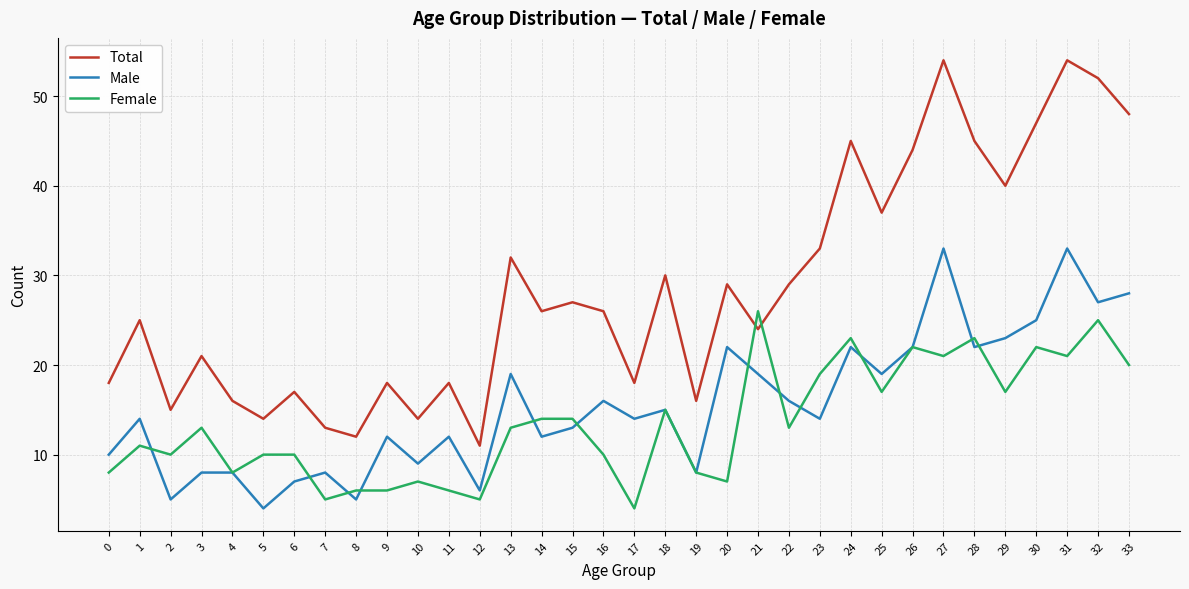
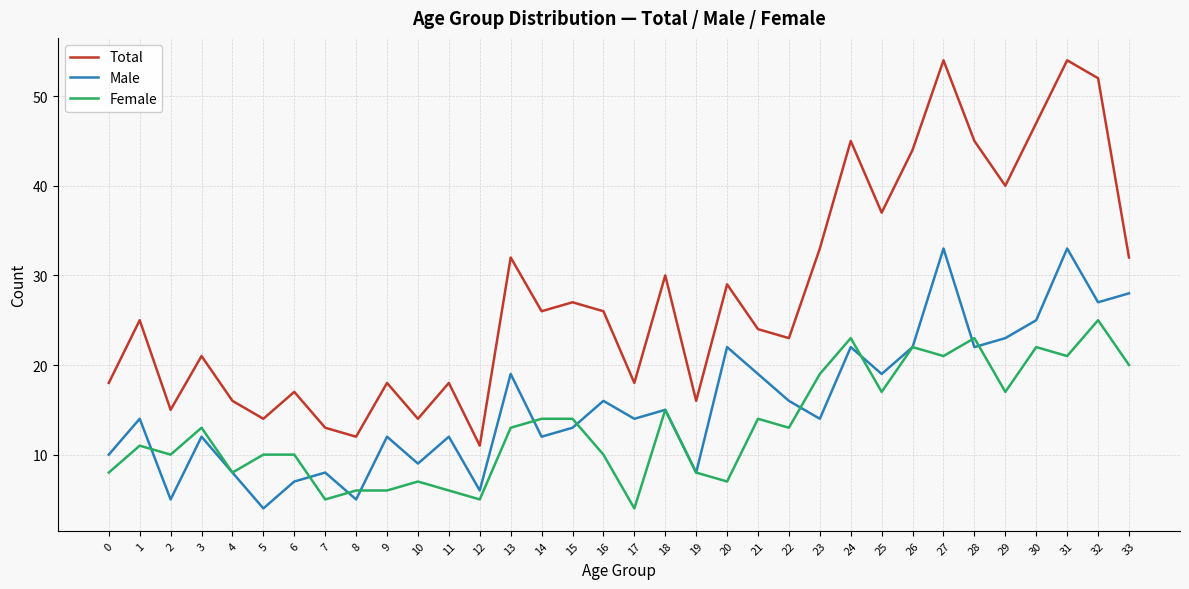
Male, 3: 8 -> 12
Female, 21: 26 -> 14
Total, 22: 29 -> 23
Total, 33: 48 -> 32
